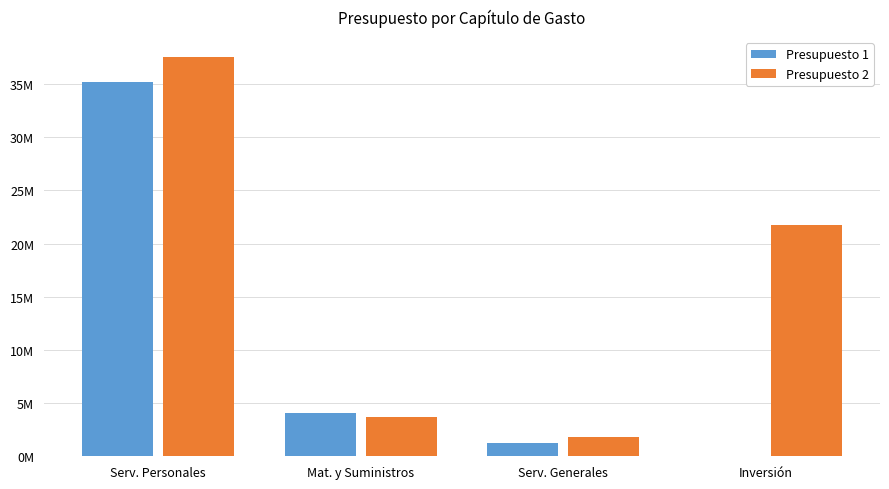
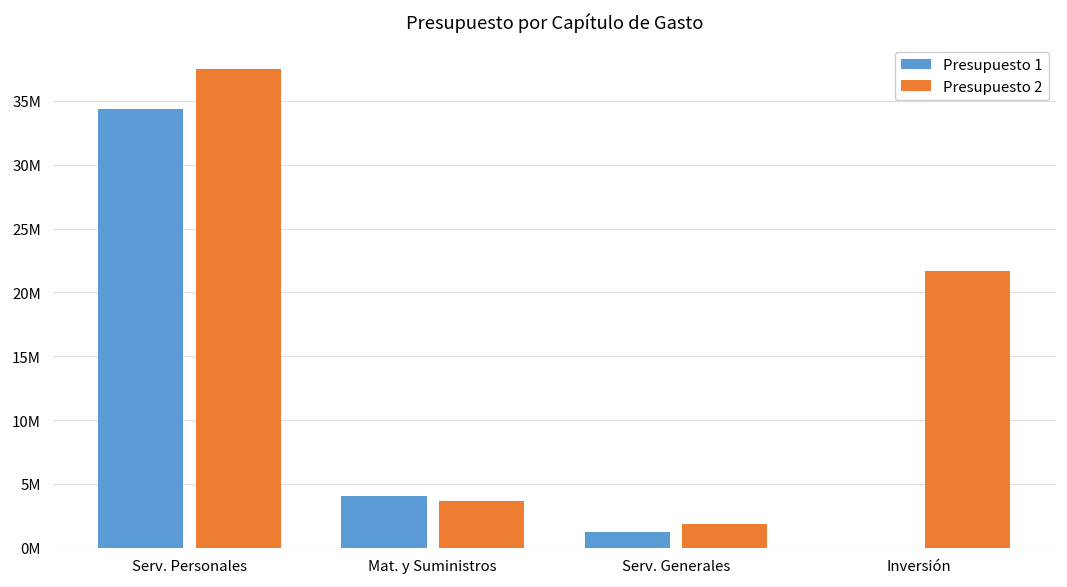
Presupuesto 1, Serv. Personales: 35200000 -> 34400000
